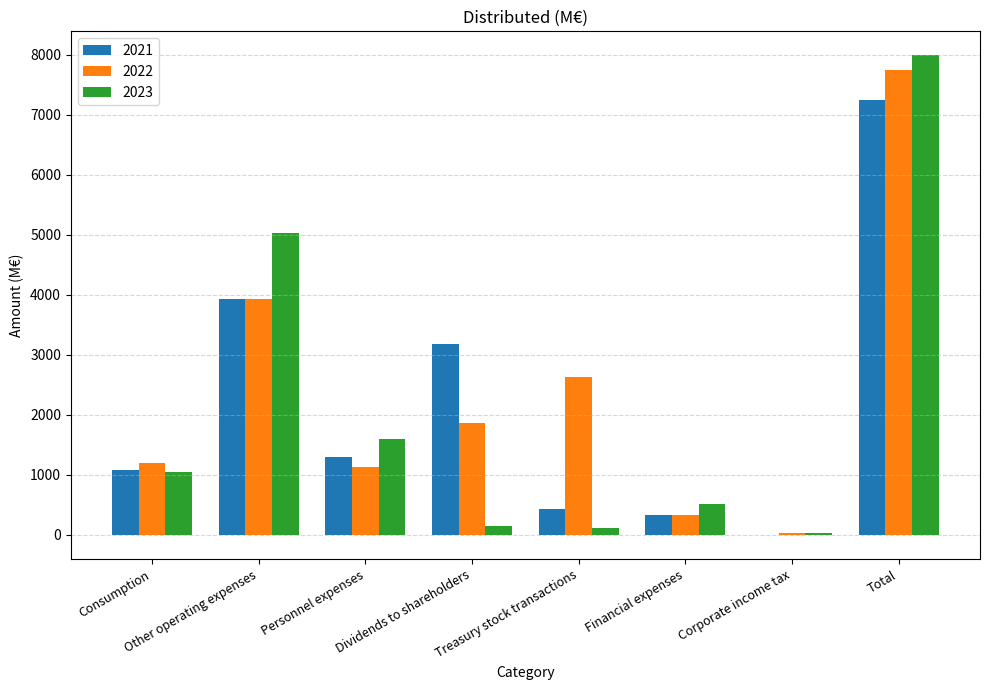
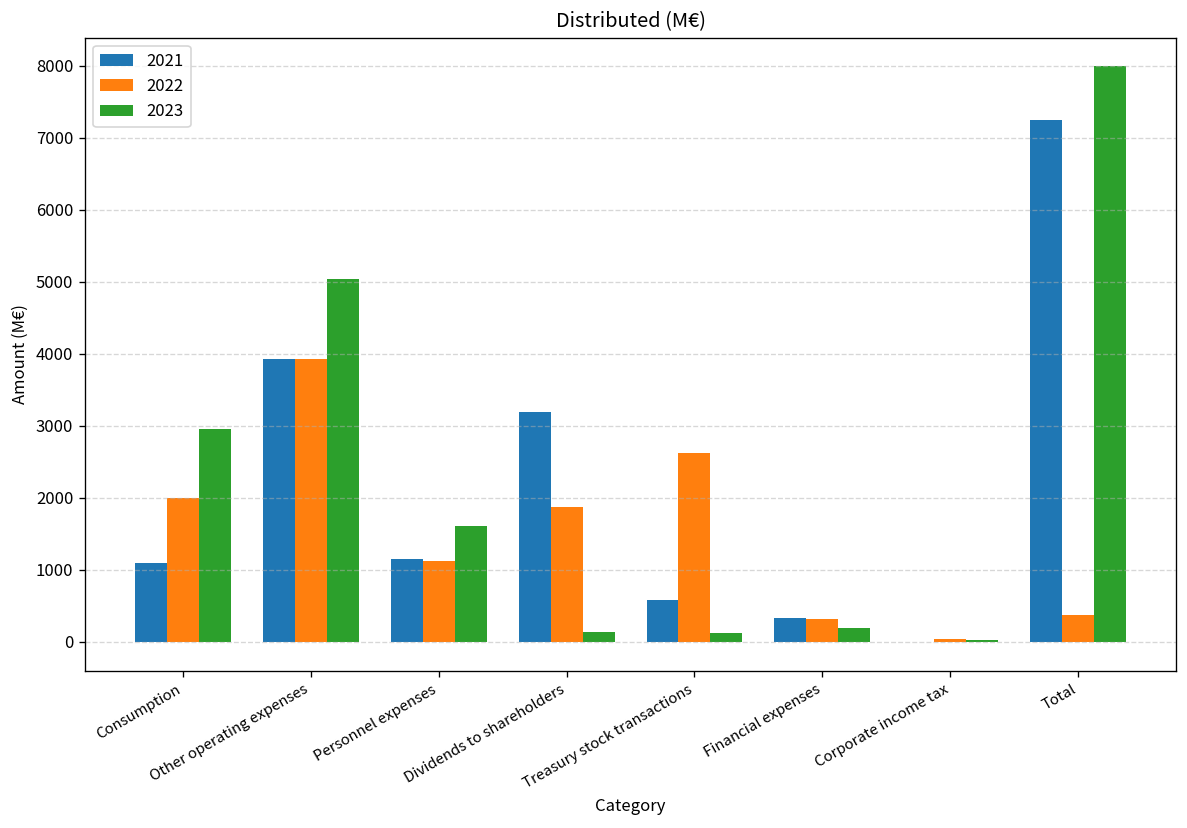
2022, Consumption: 1200 -> 2000
2023, Consumption: 1000 -> 3000
2021, Personnel expenses: 1300 -> 1100
2021, Treasury stock transactions: 400 -> 600
2023, Financial expenses: 500 -> 200
2022, Total: 7800 -> 400
